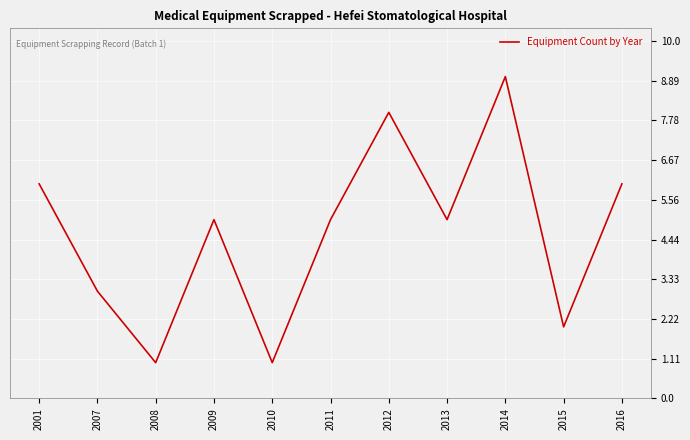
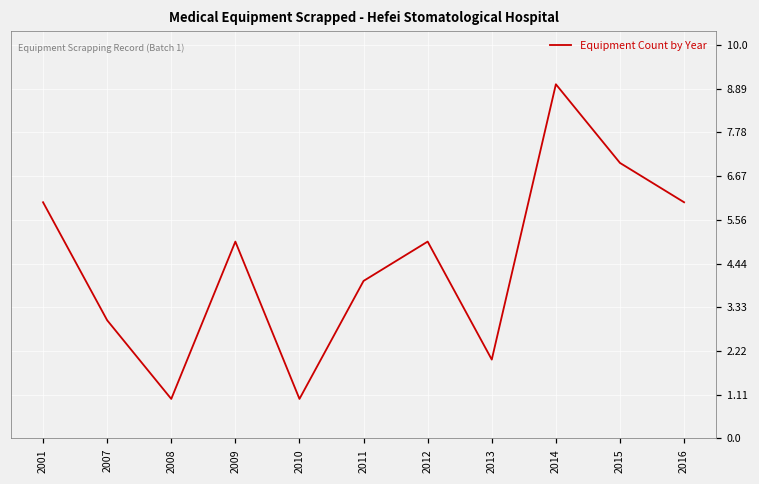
2011: 5 -> 4
2012: 8 -> 5
2013: 5 -> 2
2015: 2 -> 7
